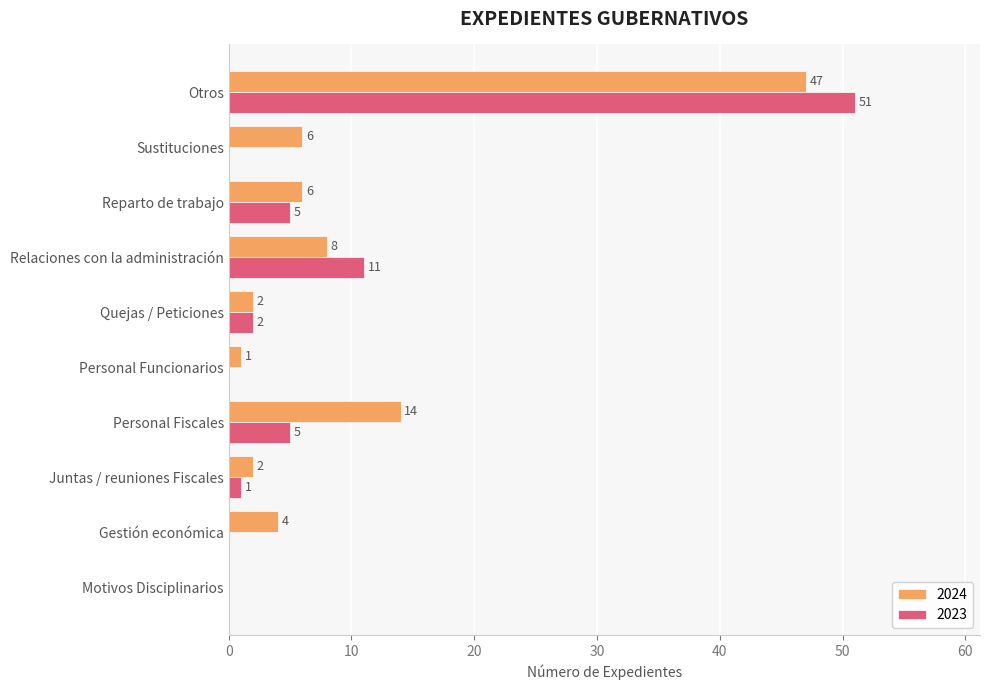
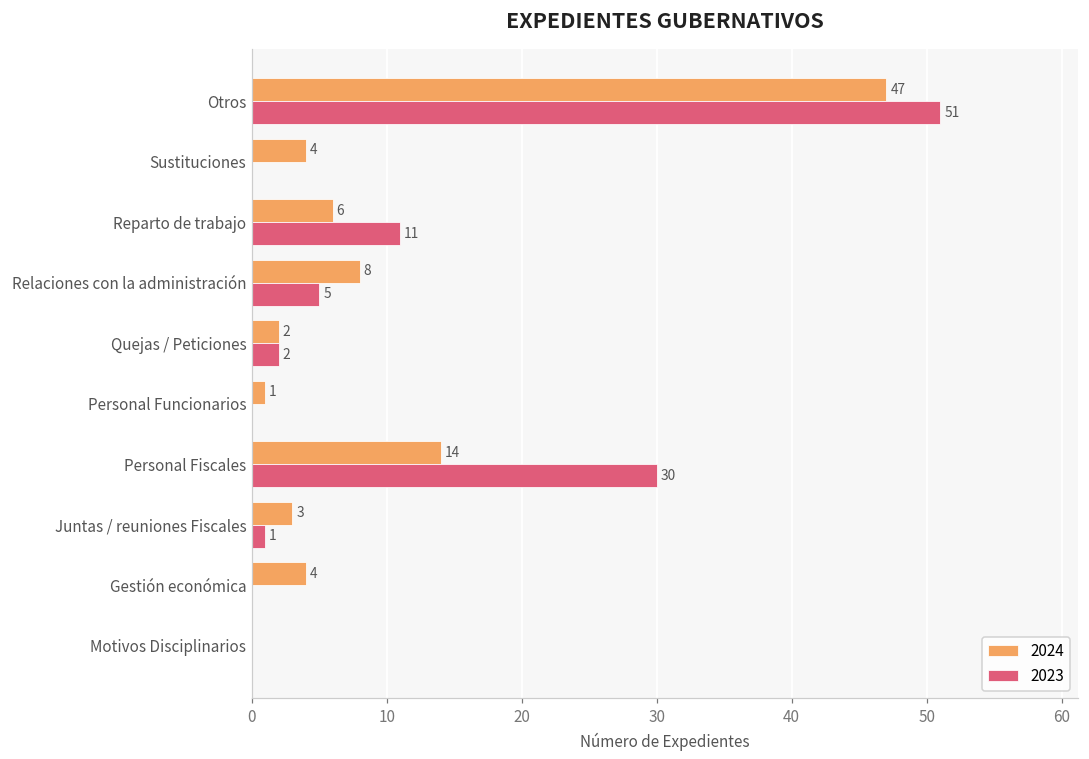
2024, Sustituciones: 6 -> 4
2023, Reparto de trabajo: 5 -> 11
2023, Relaciones con la administración: 11 -> 5
2023, Personal Fiscales: 5 -> 30
2024, Juntas / reuniones Fiscales: 2 -> 3
